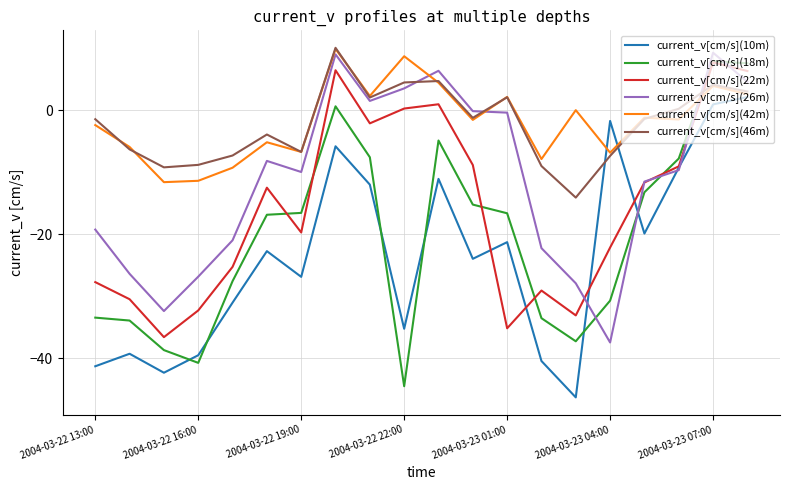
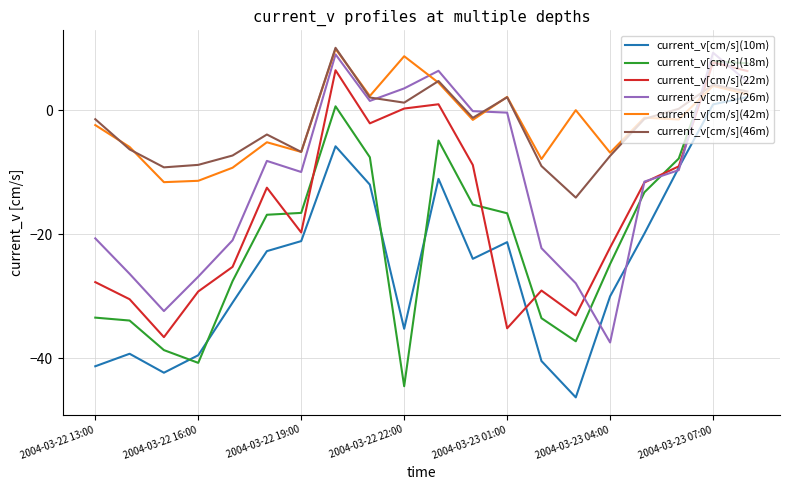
current_v[cm/s](26m), 2004-03-22 13:00: -19 -> -21
current_v[cm/s](22m), 2004-03-22 16:00: -32 -> -29
current_v[cm/s](10m), 2004-03-22 19:00: -27 -> -21
current_v[cm/s](46m), 2004-03-22 22:00: 4 -> 1
current_v[cm/s](10m), 2004-03-23 04:00: -2 -> -30
current_v[cm/s](18m), 2004-03-23 04:00: -31 -> -25
